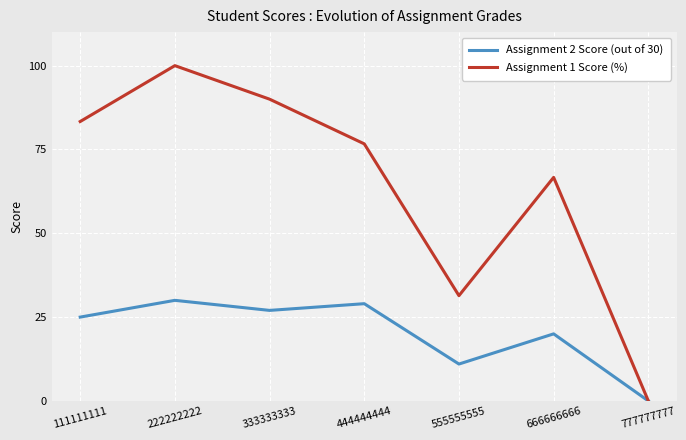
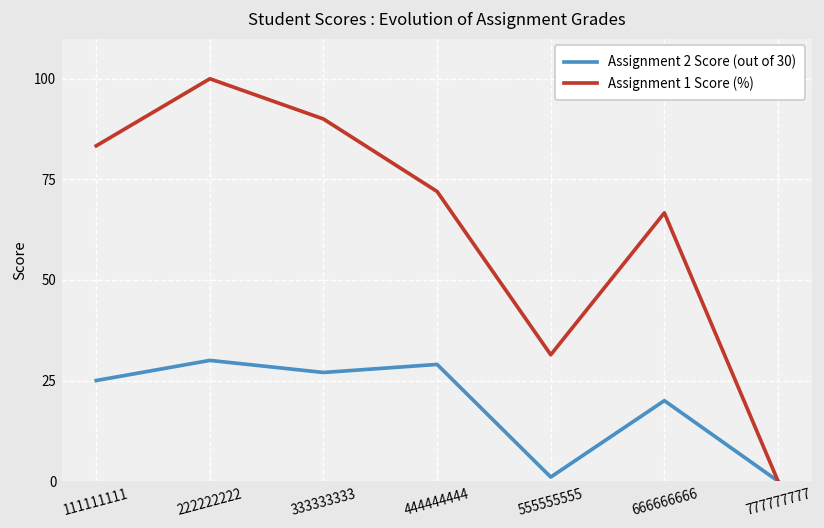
Assignment 1 Score (%), 444444444: 77 -> 72
Assignment 2 Score (out of 30), 555555555: 11 -> 1
